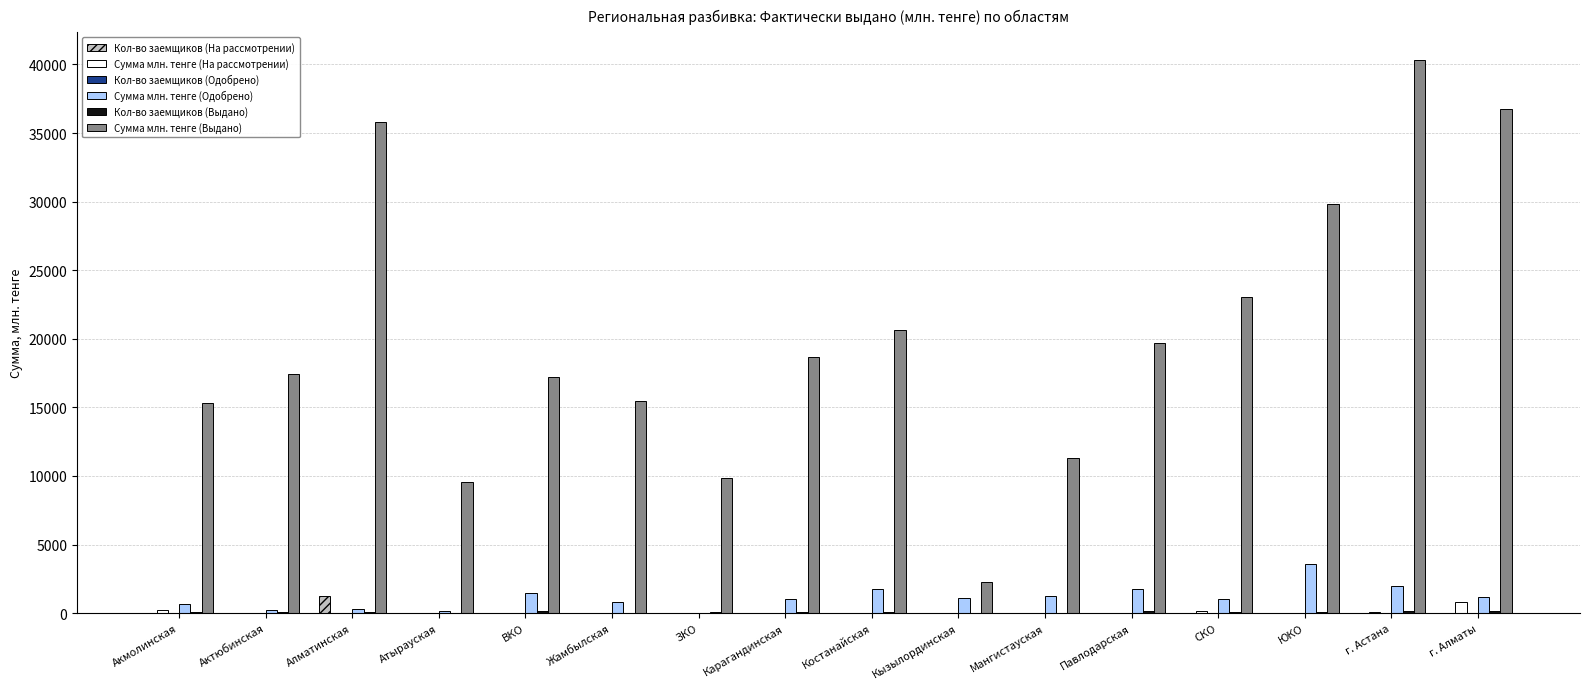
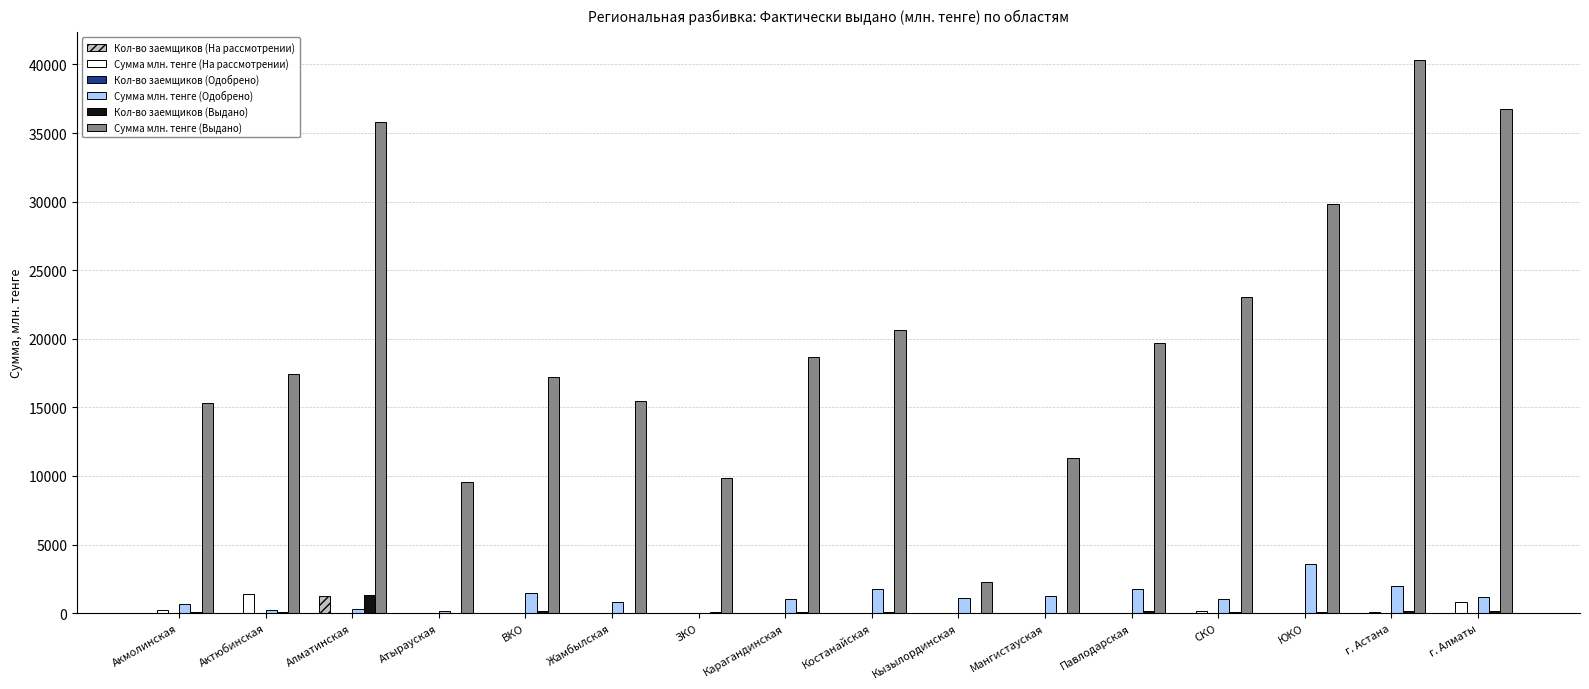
Сумма млн. тенге (На рассмотрении), Актюбинская: 0 -> 1400
Кол-во заемщиков (Выдано), Алматинская: 100 -> 1300
